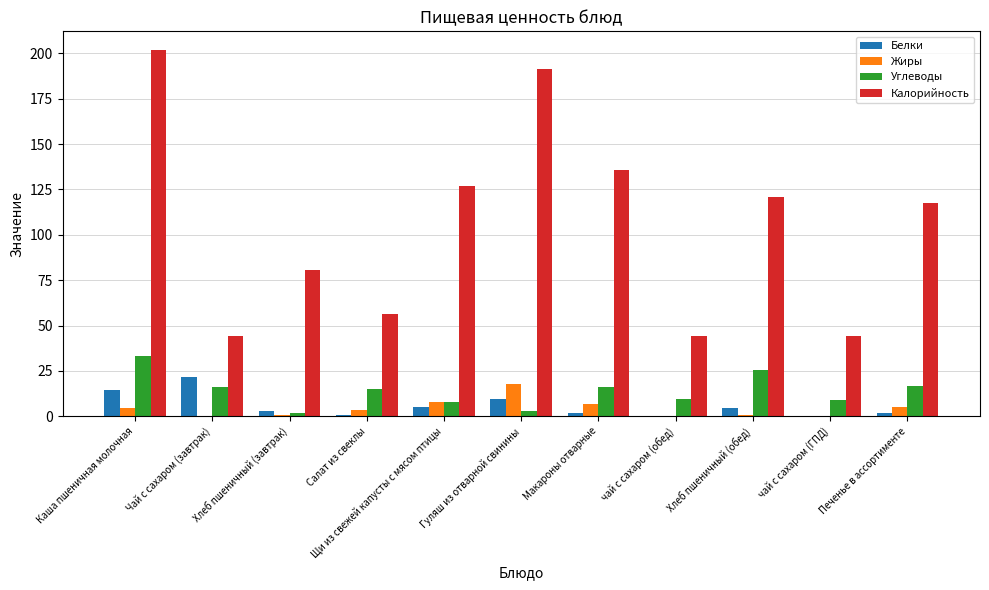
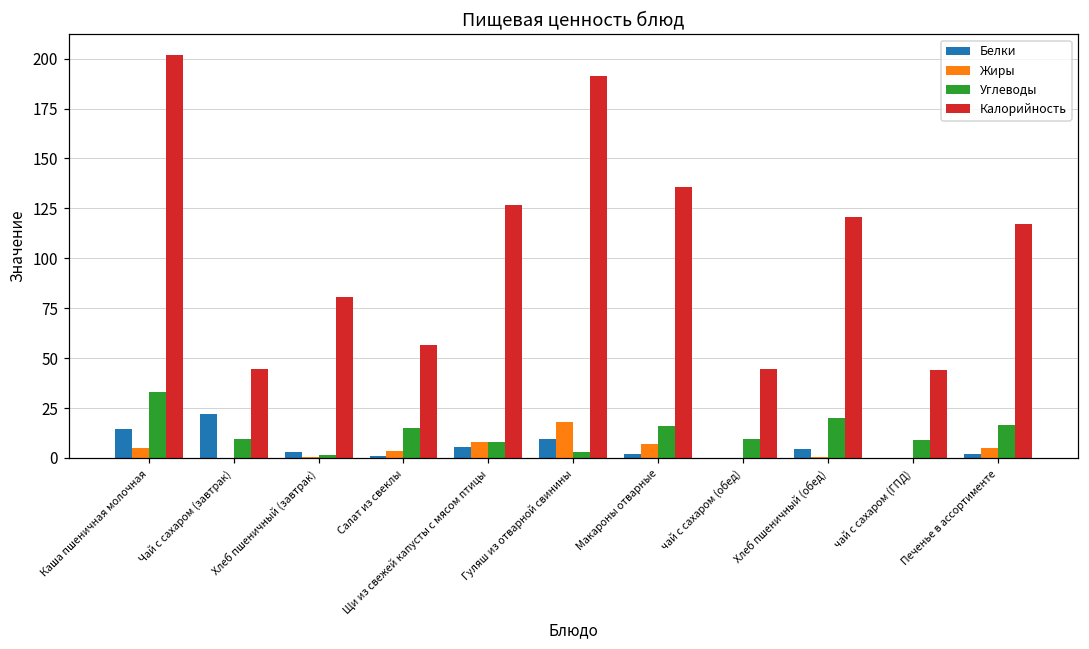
Углеводы, Чай с сахаром (завтрак): 16 -> 9
Углеводы, Хлеб пшеничный (обед): 26 -> 20
